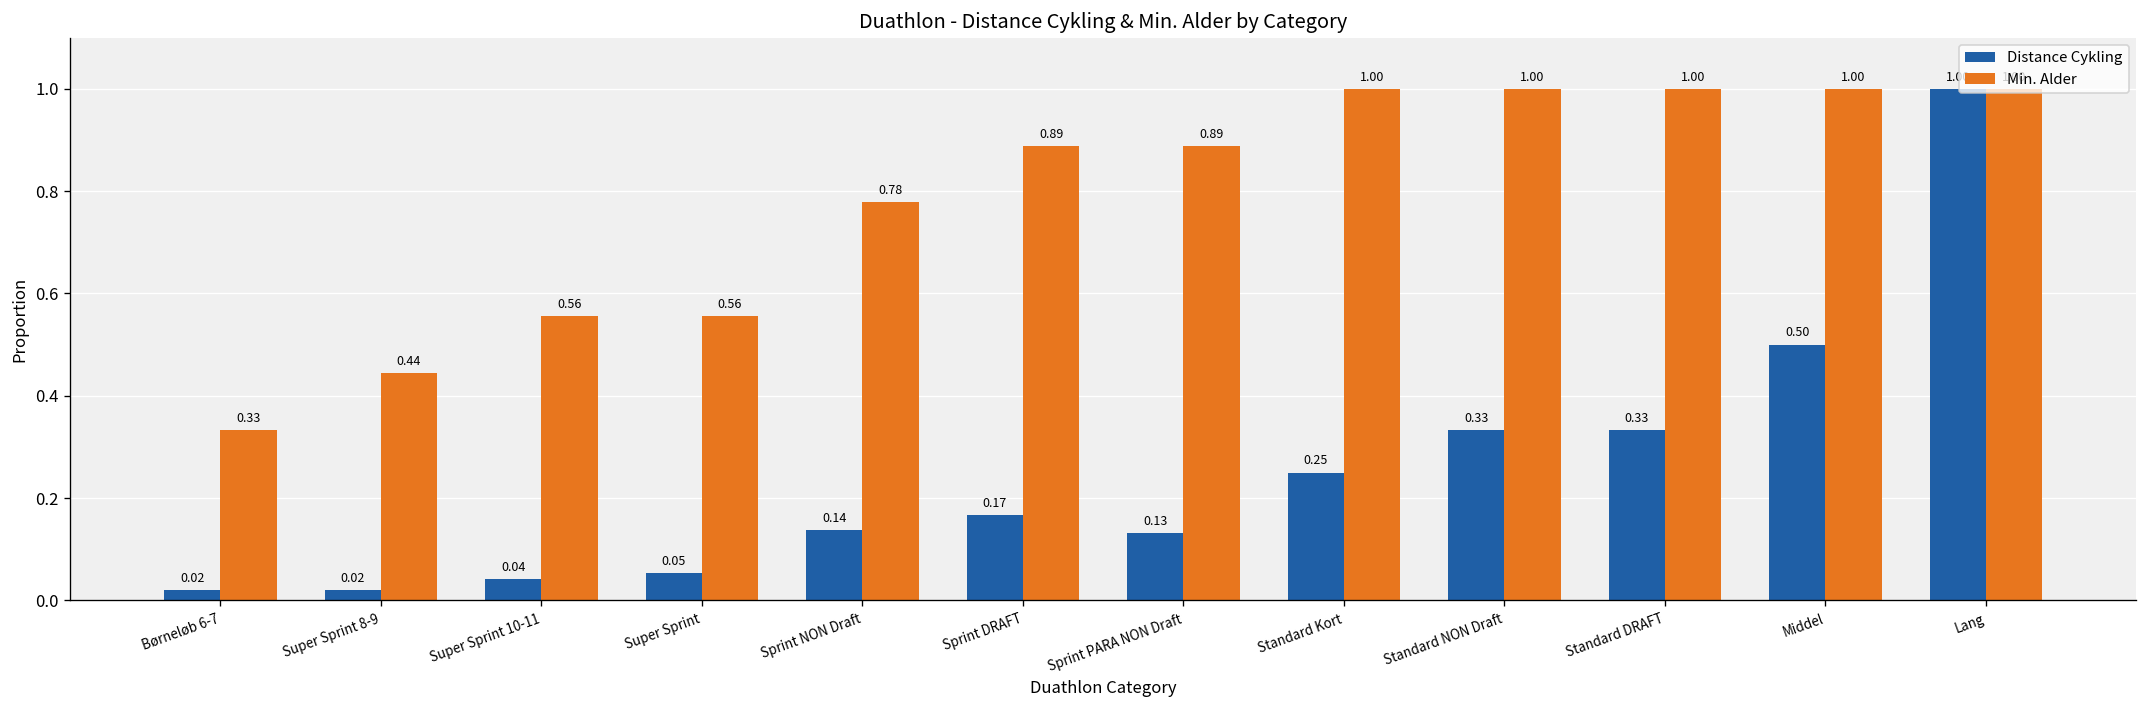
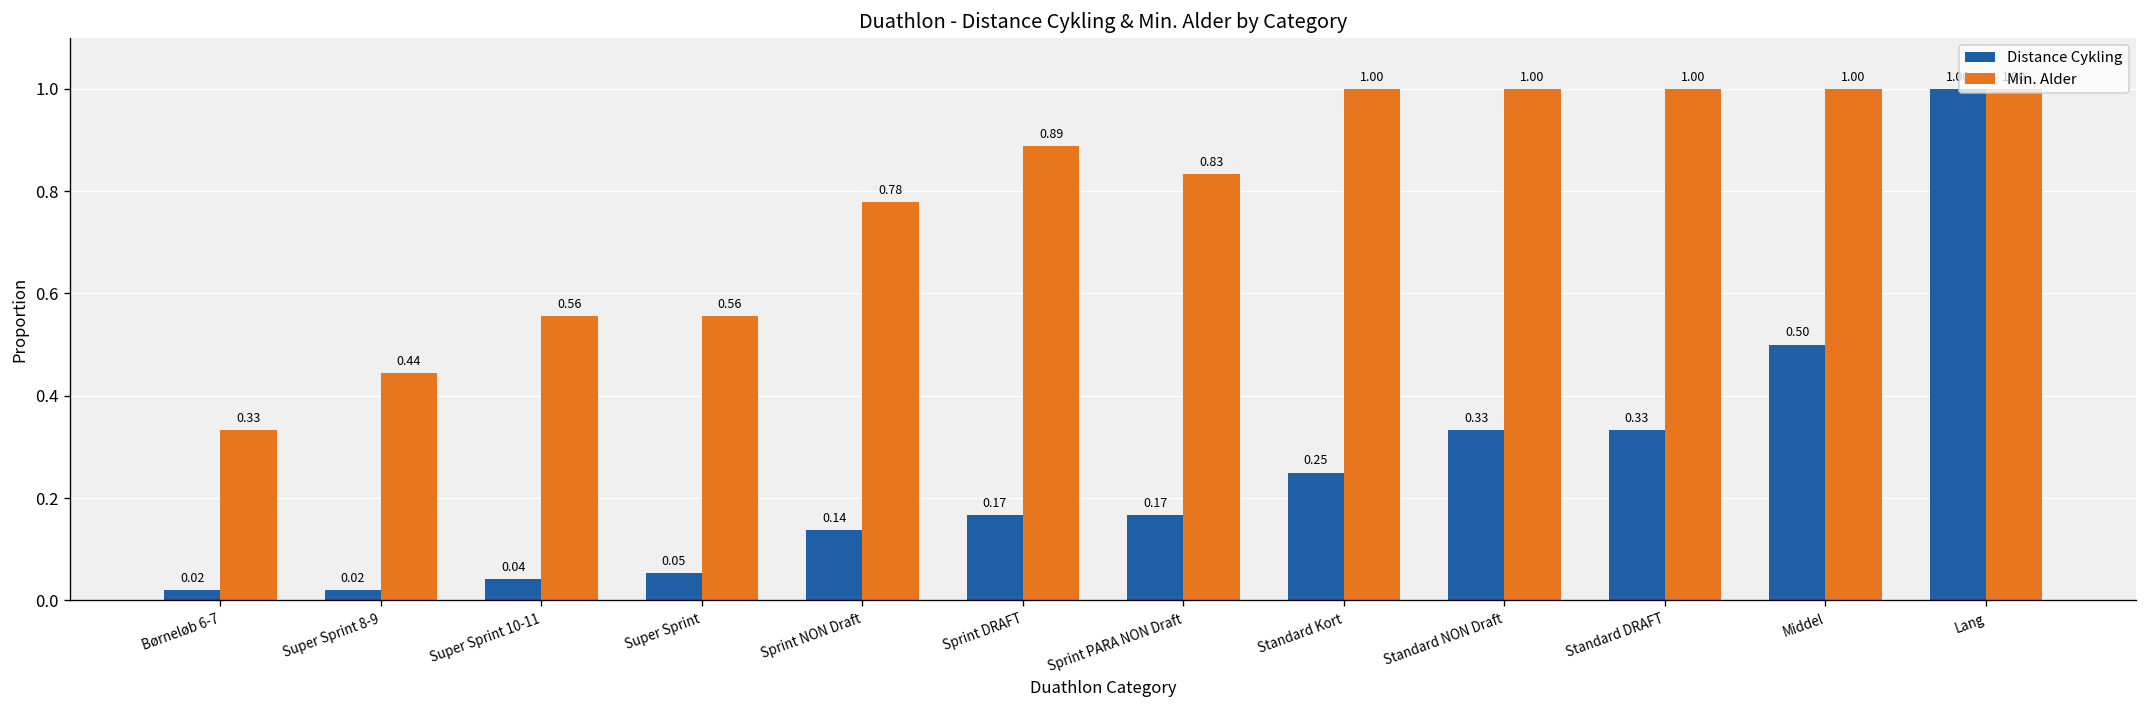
Distance Cykling, Sprint PARA NON Draft: 0.13 -> 0.17
Min. Alder, Sprint PARA NON Draft: 0.89 -> 0.83
